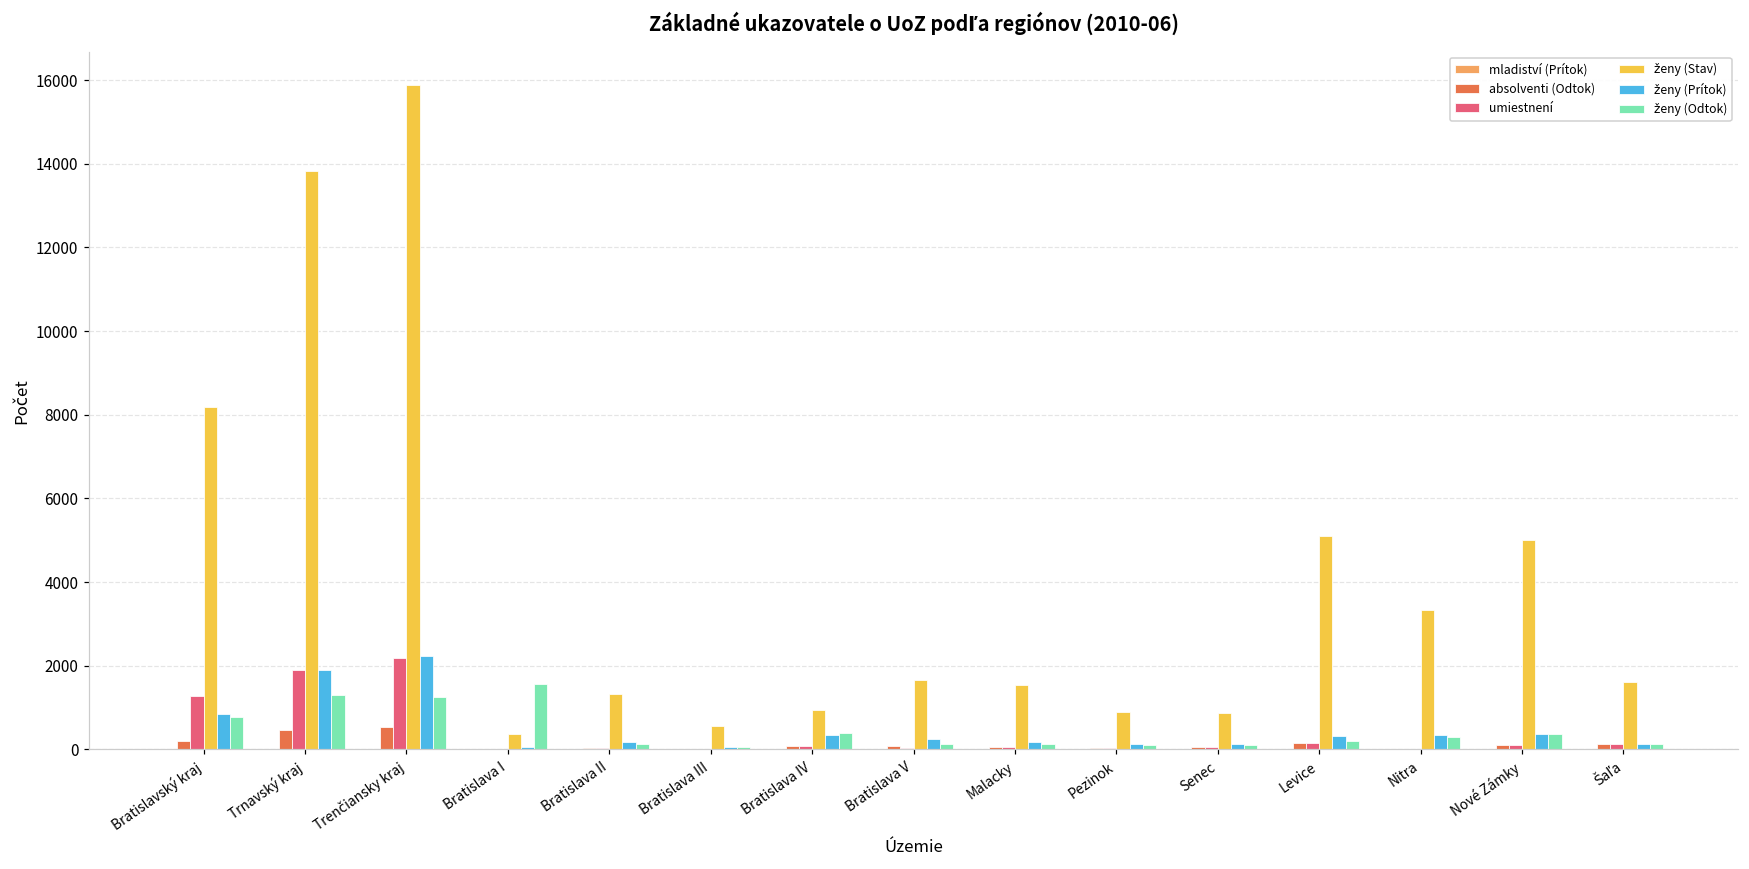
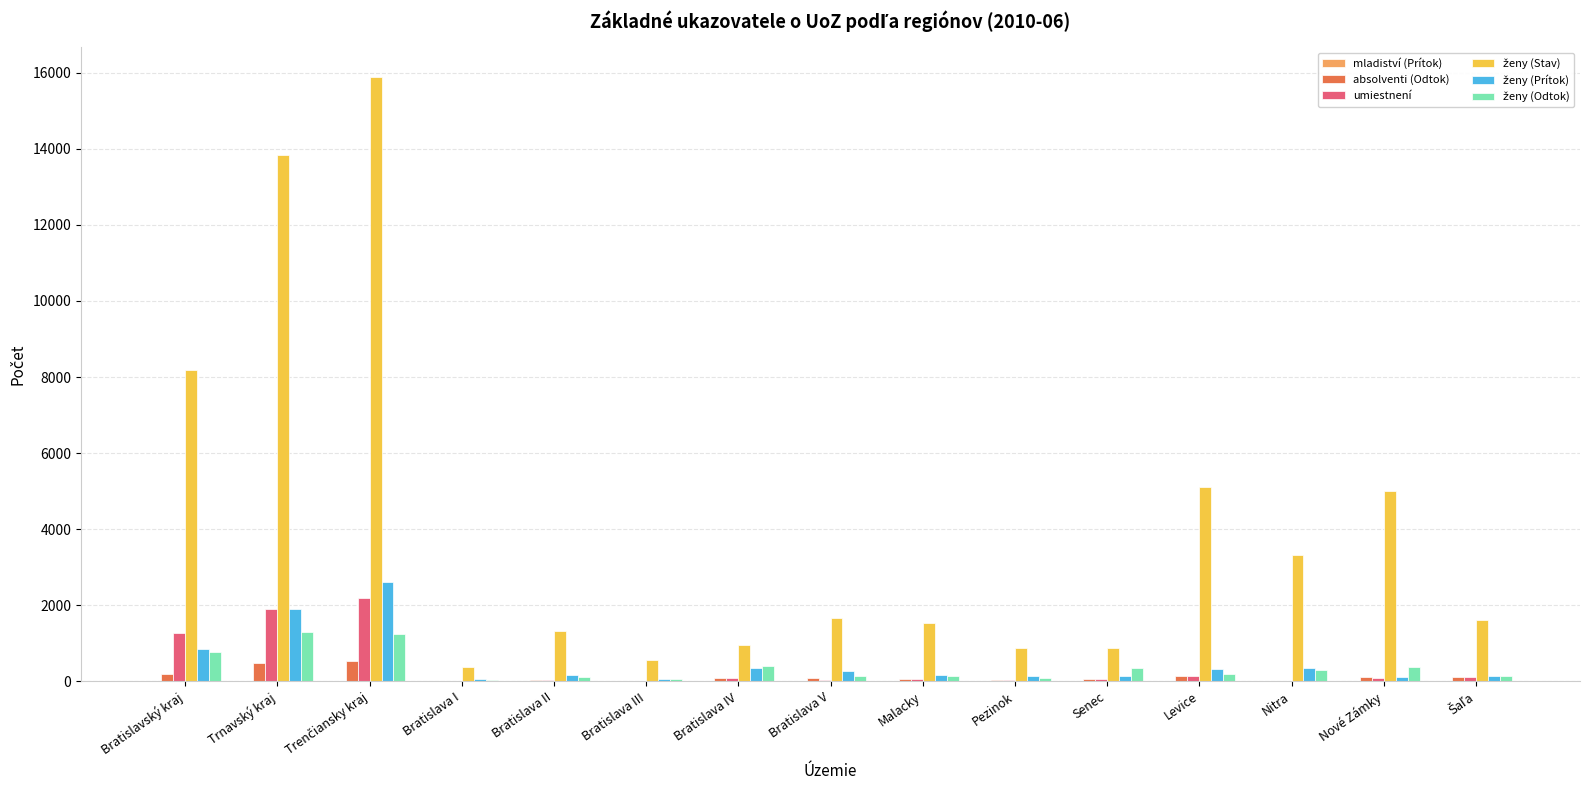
ženy (Prítok), Trenčiansky kraj: 2200 -> 2600
ženy (Odtok), Bratislava I: 1600 -> 0
ženy (Odtok), Senec: 100 -> 300
ženy (Prítok), Nové Zámky: 400 -> 100
